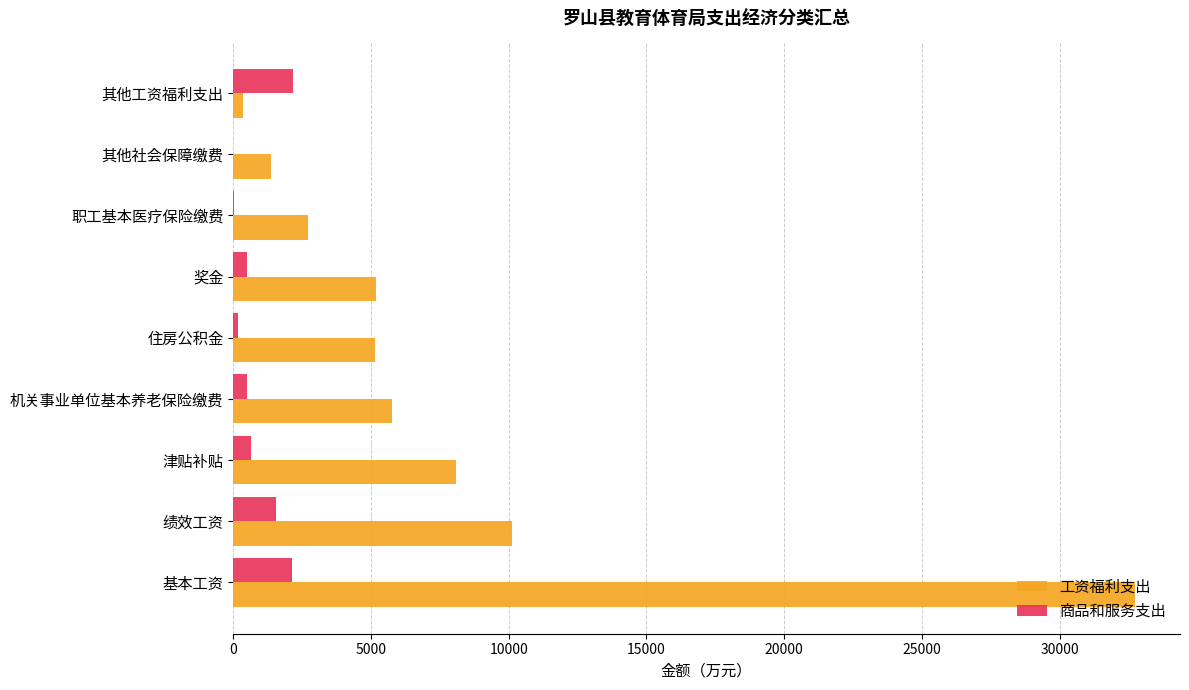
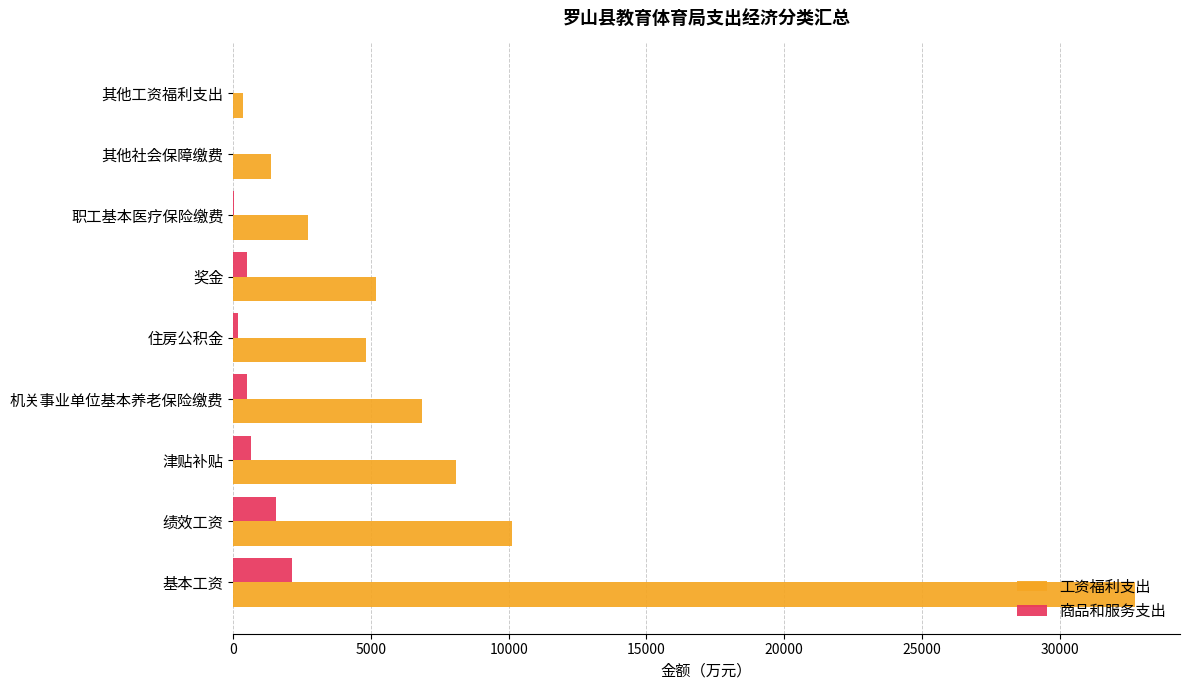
商品和服务支出, 其他工资福利支出: 2200 -> 0
工资福利支出, 住房公积金: 5100 -> 4800
工资福利支出, 机关事业单位基本养老保险缴费: 5800 -> 6800
